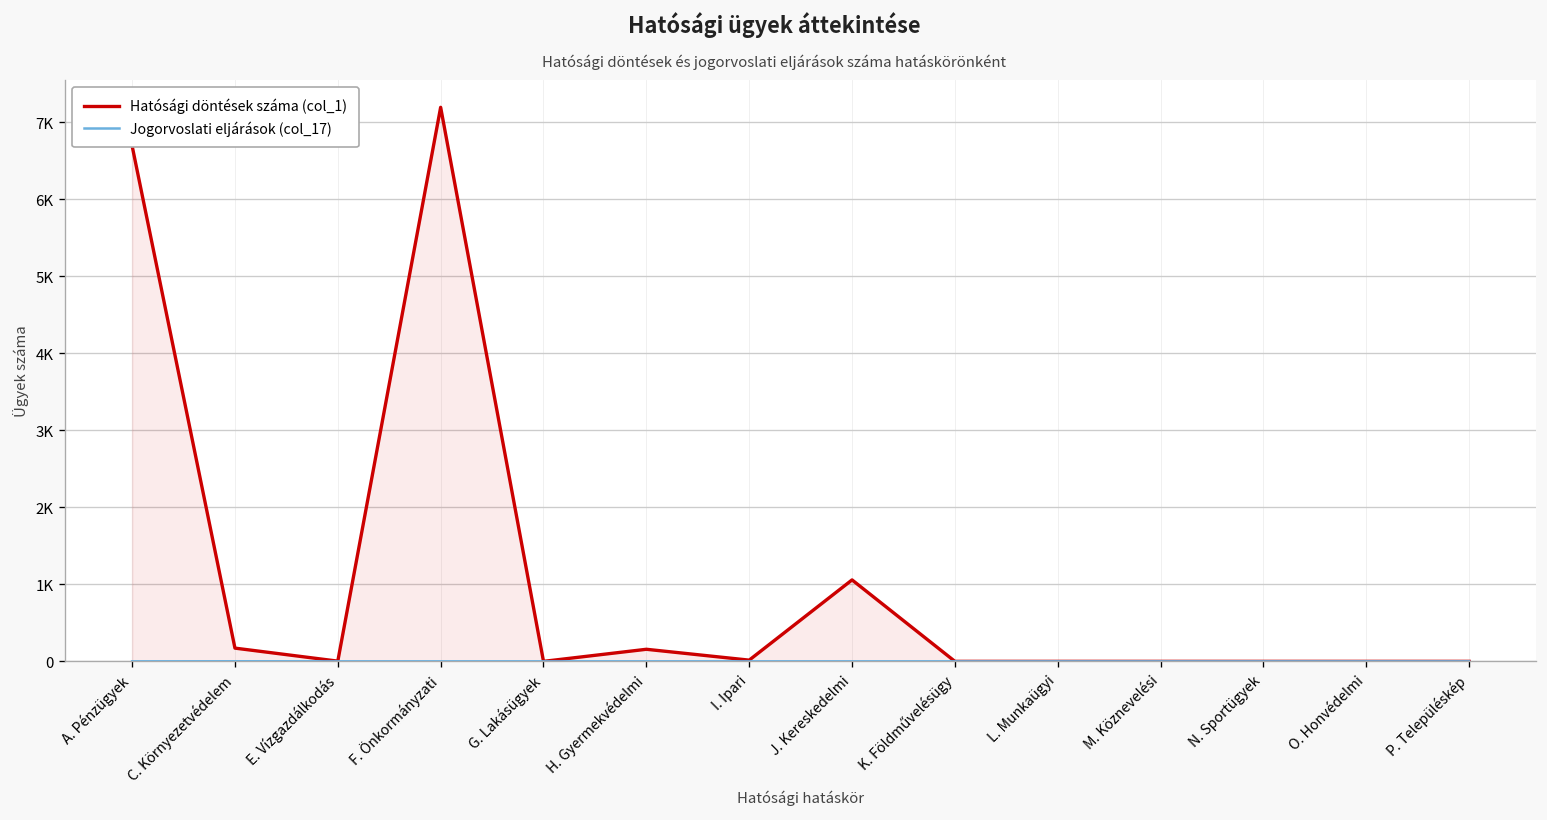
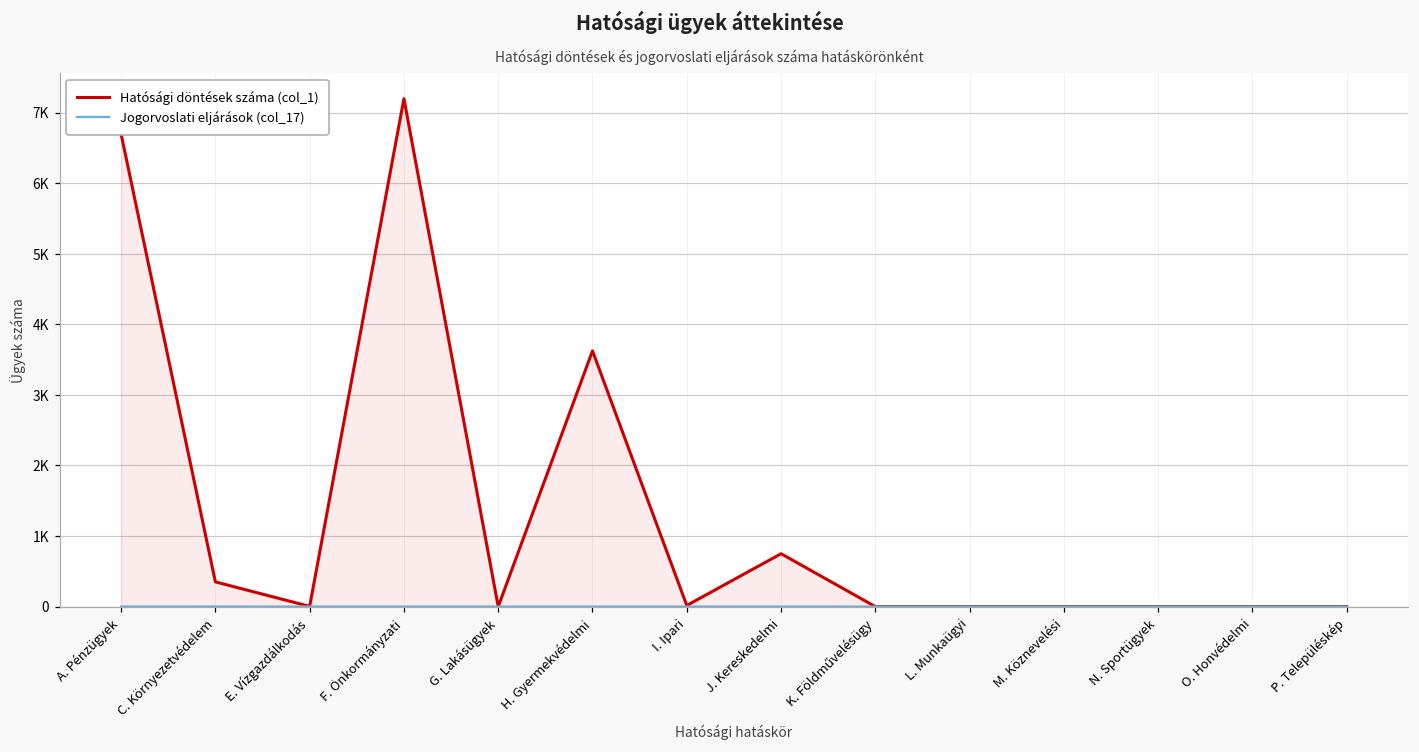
Hatósági döntések száma (col_1), C. Környezetvédelem: 200 -> 400
Hatósági döntések száma (col_1), H. Gyermekvédelmi: 200 -> 3600
Hatósági döntések száma (col_1), J. Kereskedelmi: 1100 -> 700
